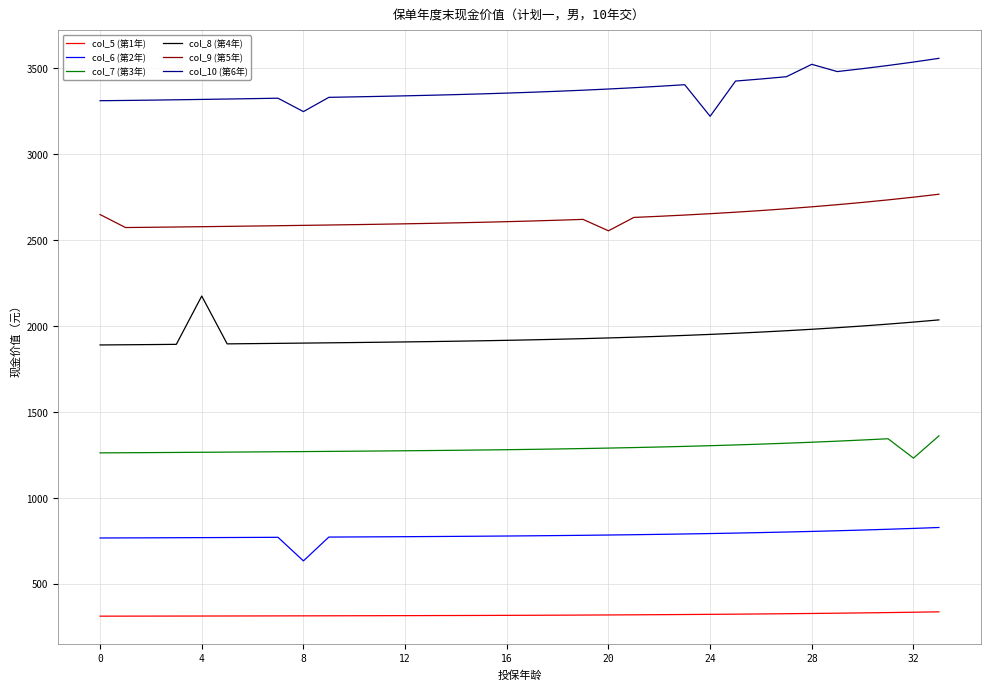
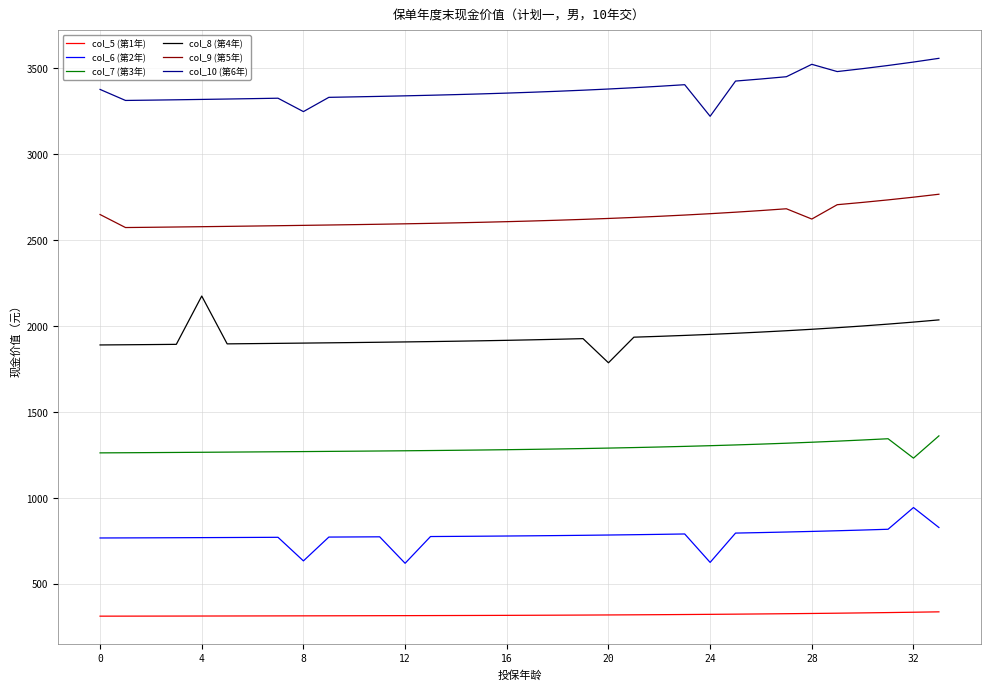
col_10 (第6年), 0: 3310 -> 3380
col_6 (第2年), 12: 770 -> 620
col_8 (第4年), 20: 1930 -> 1790
col_9 (第5年), 20: 2550 -> 2630
col_6 (第2年), 24: 790 -> 620
col_9 (第5年), 28: 2690 -> 2620
col_6 (第2年), 32: 820 -> 940
